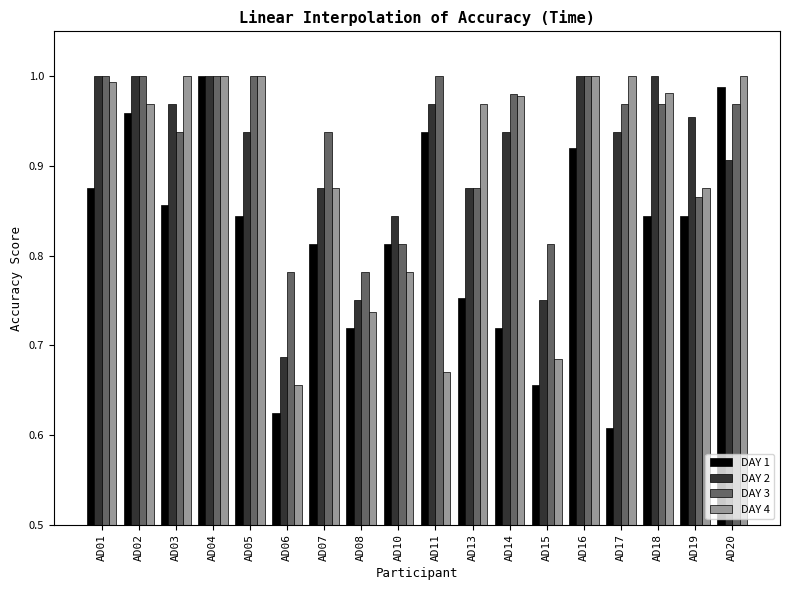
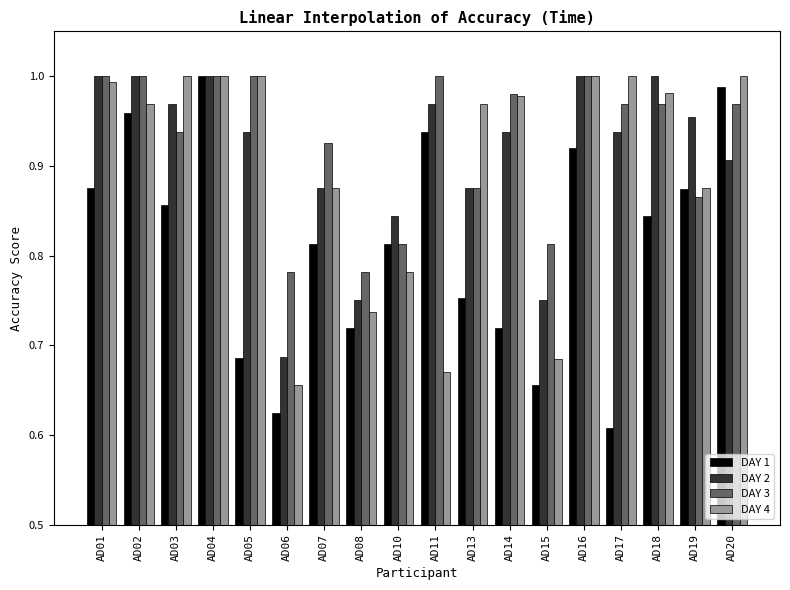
DAY 1, AD05: 0.84 -> 0.69
DAY 3, AD07: 0.94 -> 0.93
DAY 1, AD19: 0.84 -> 0.87
